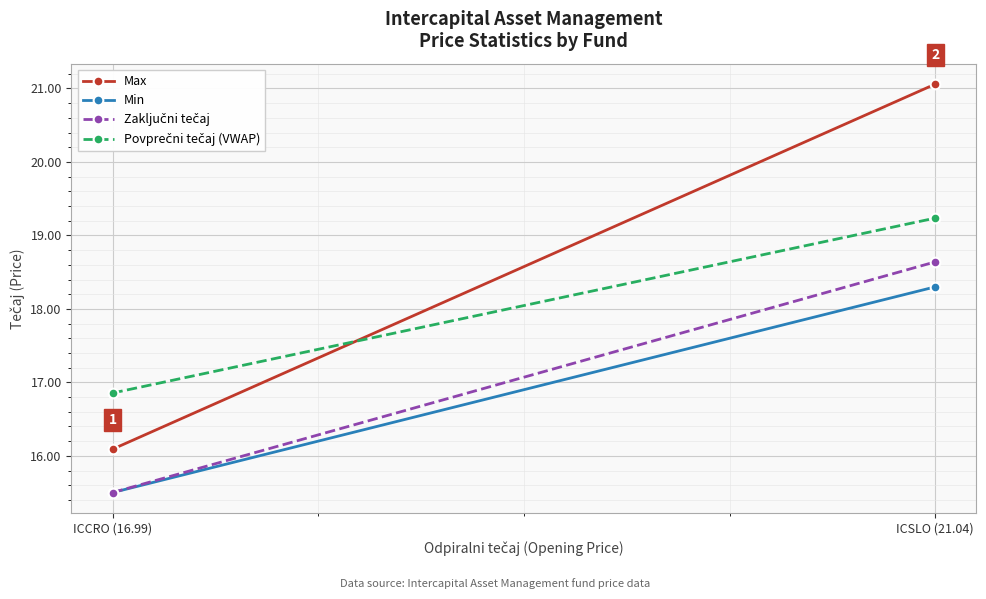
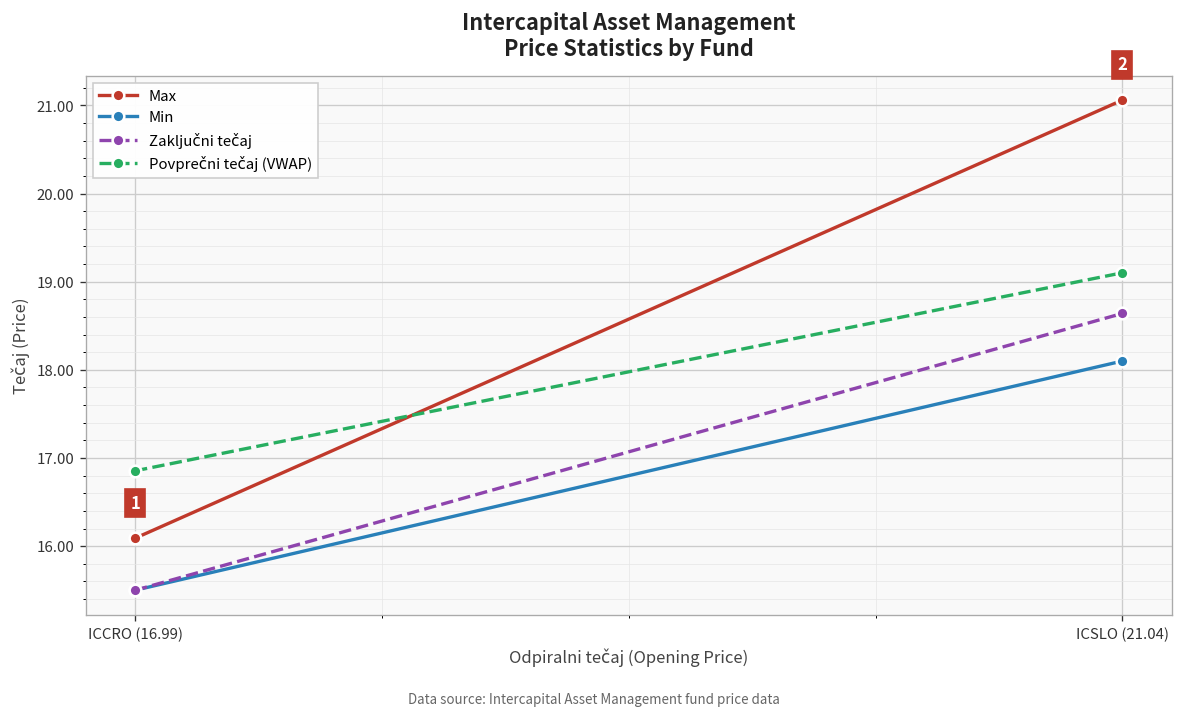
Min, ICSLO (21.04): 18.3 -> 18.1
Povprečni tečaj (VWAP), ICSLO (21.04): 19.2 -> 19.1
